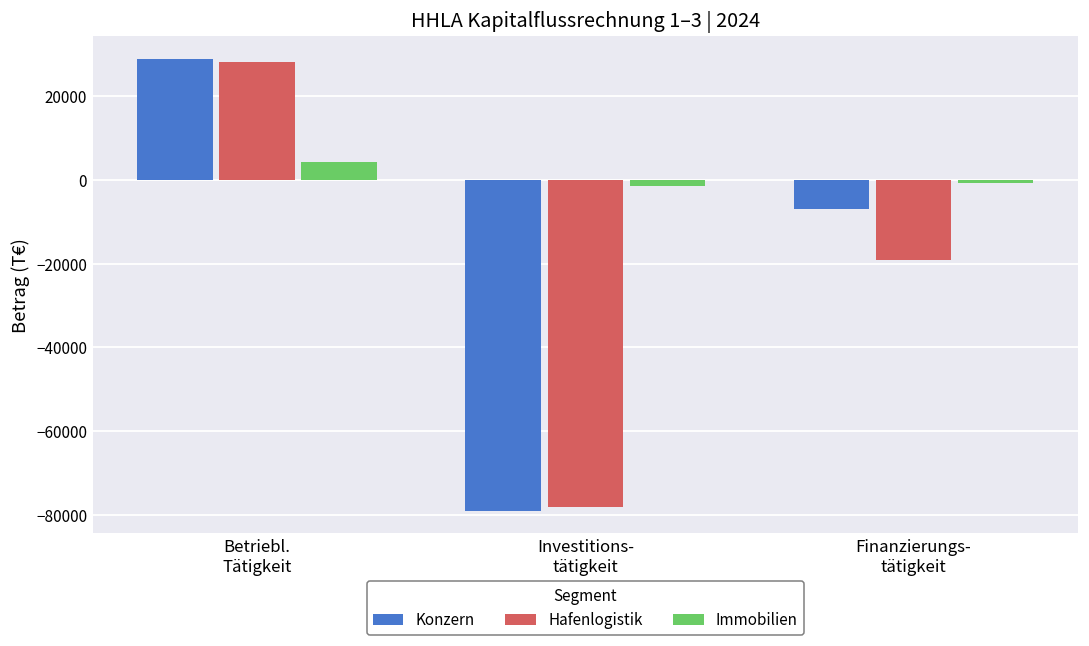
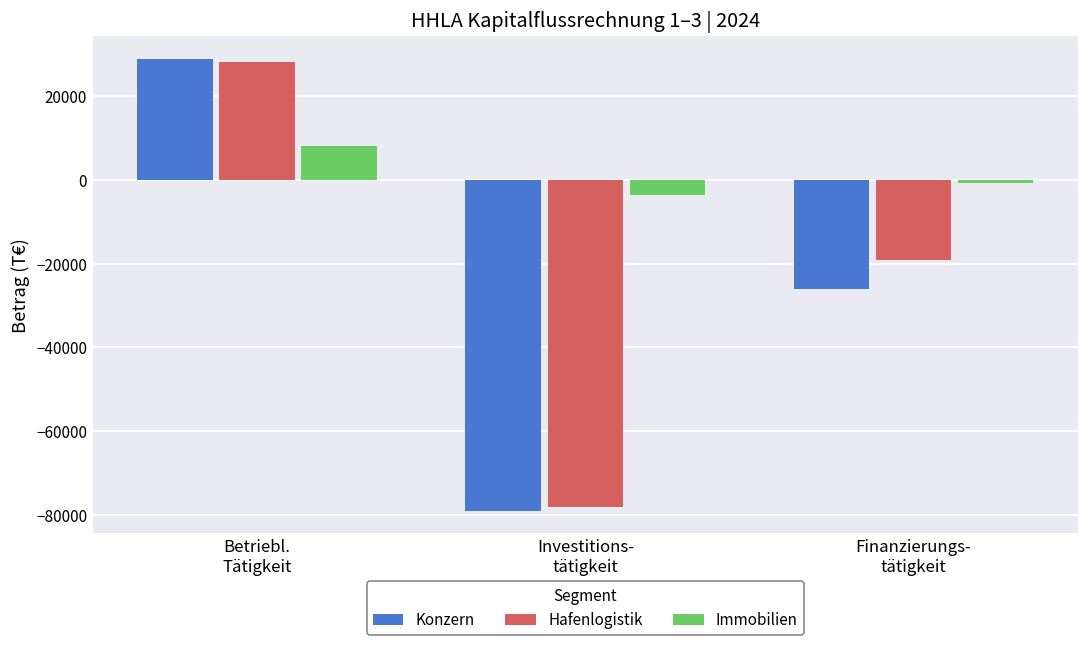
Immobilien, Betriebl. Tätigkeit: 4000 -> 8000
Immobilien, Investitions- tätigkeit: -1000 -> -4000
Konzern, Finanzierungs- tätigkeit: -7000 -> -26000
